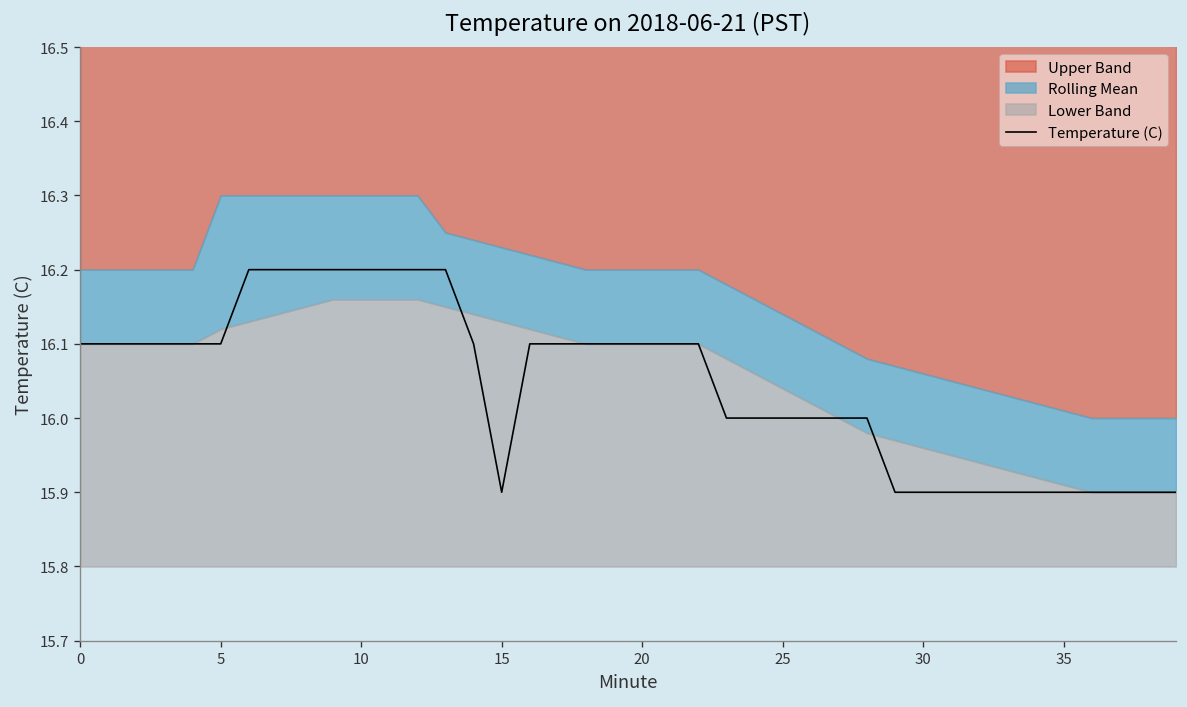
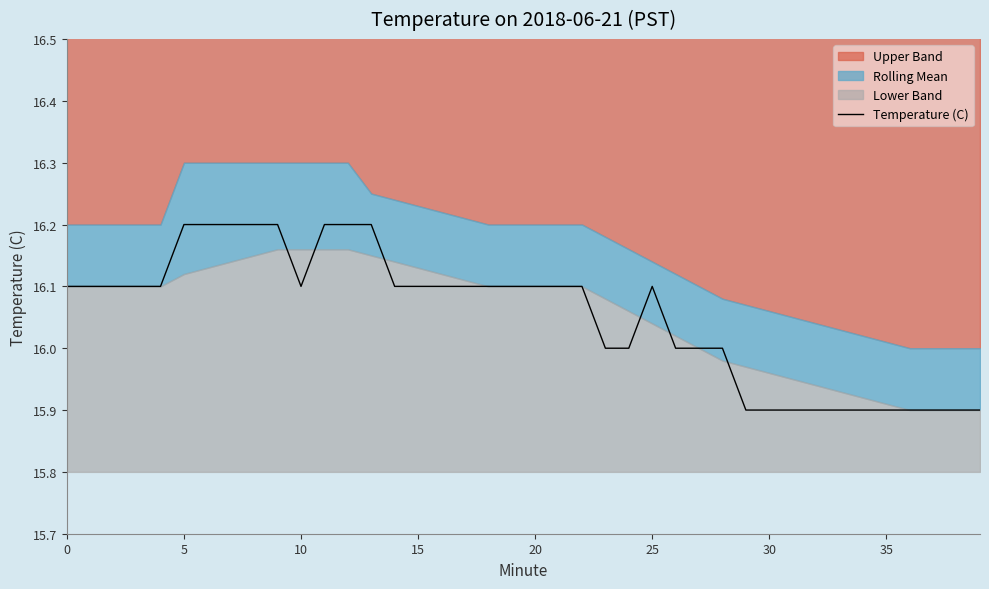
Temperature (C), 5: 16.1 -> 16.2
Temperature (C), 10: 16.2 -> 16.1
Temperature (C), 15: 15.9 -> 16.1
Temperature (C), 25: 16.0 -> 16.1
